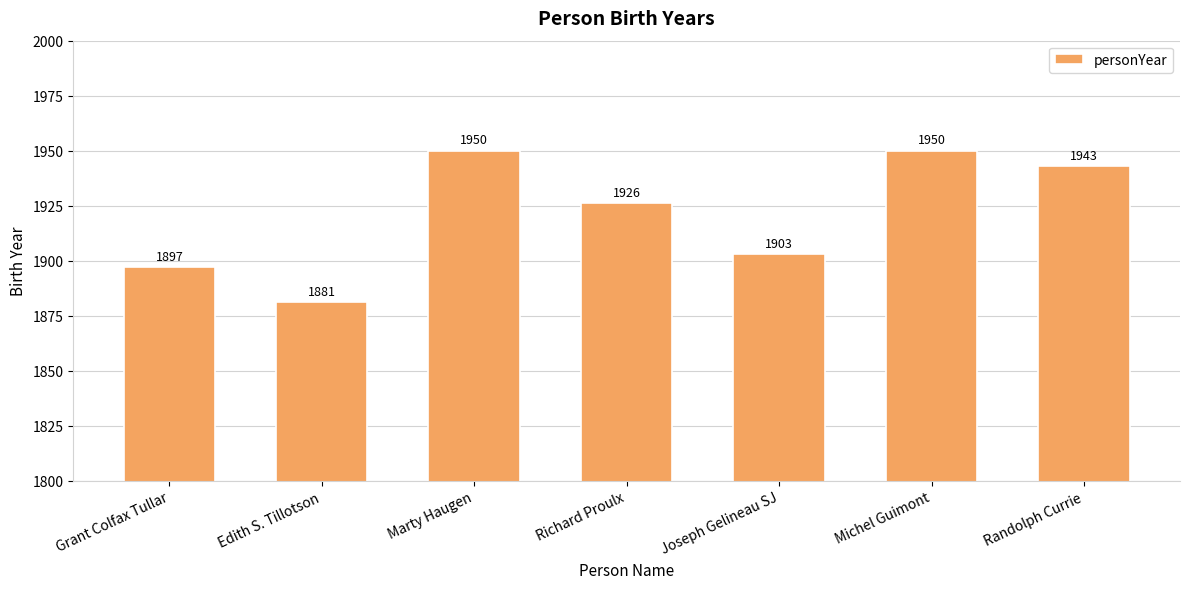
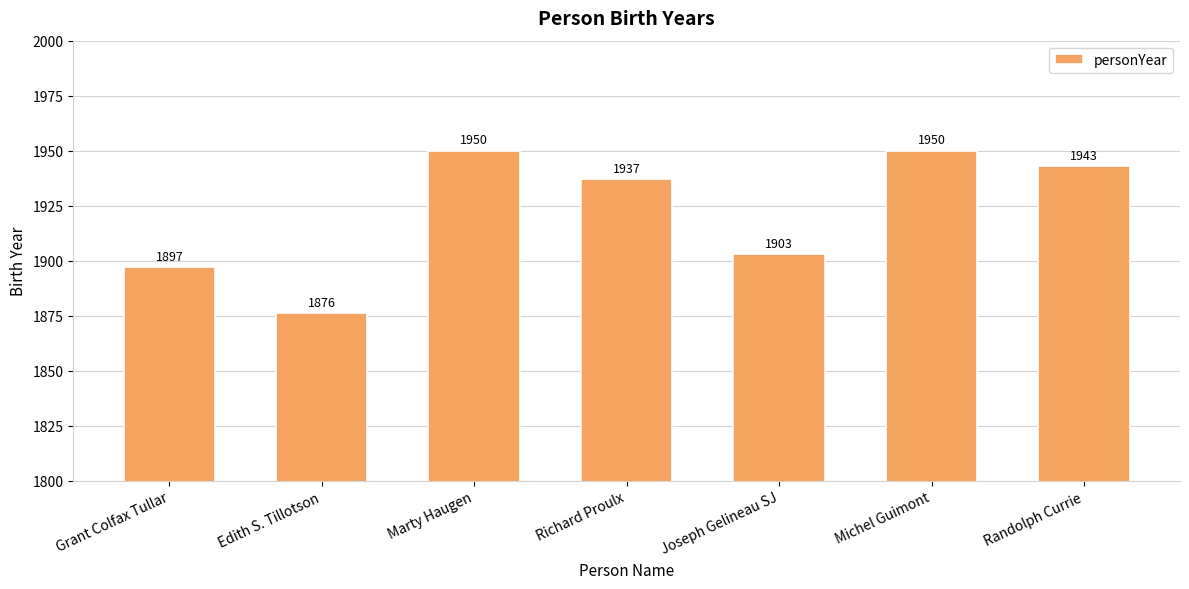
Edith S. Tillotson: 1881 -> 1876
Richard Proulx: 1926 -> 1937
